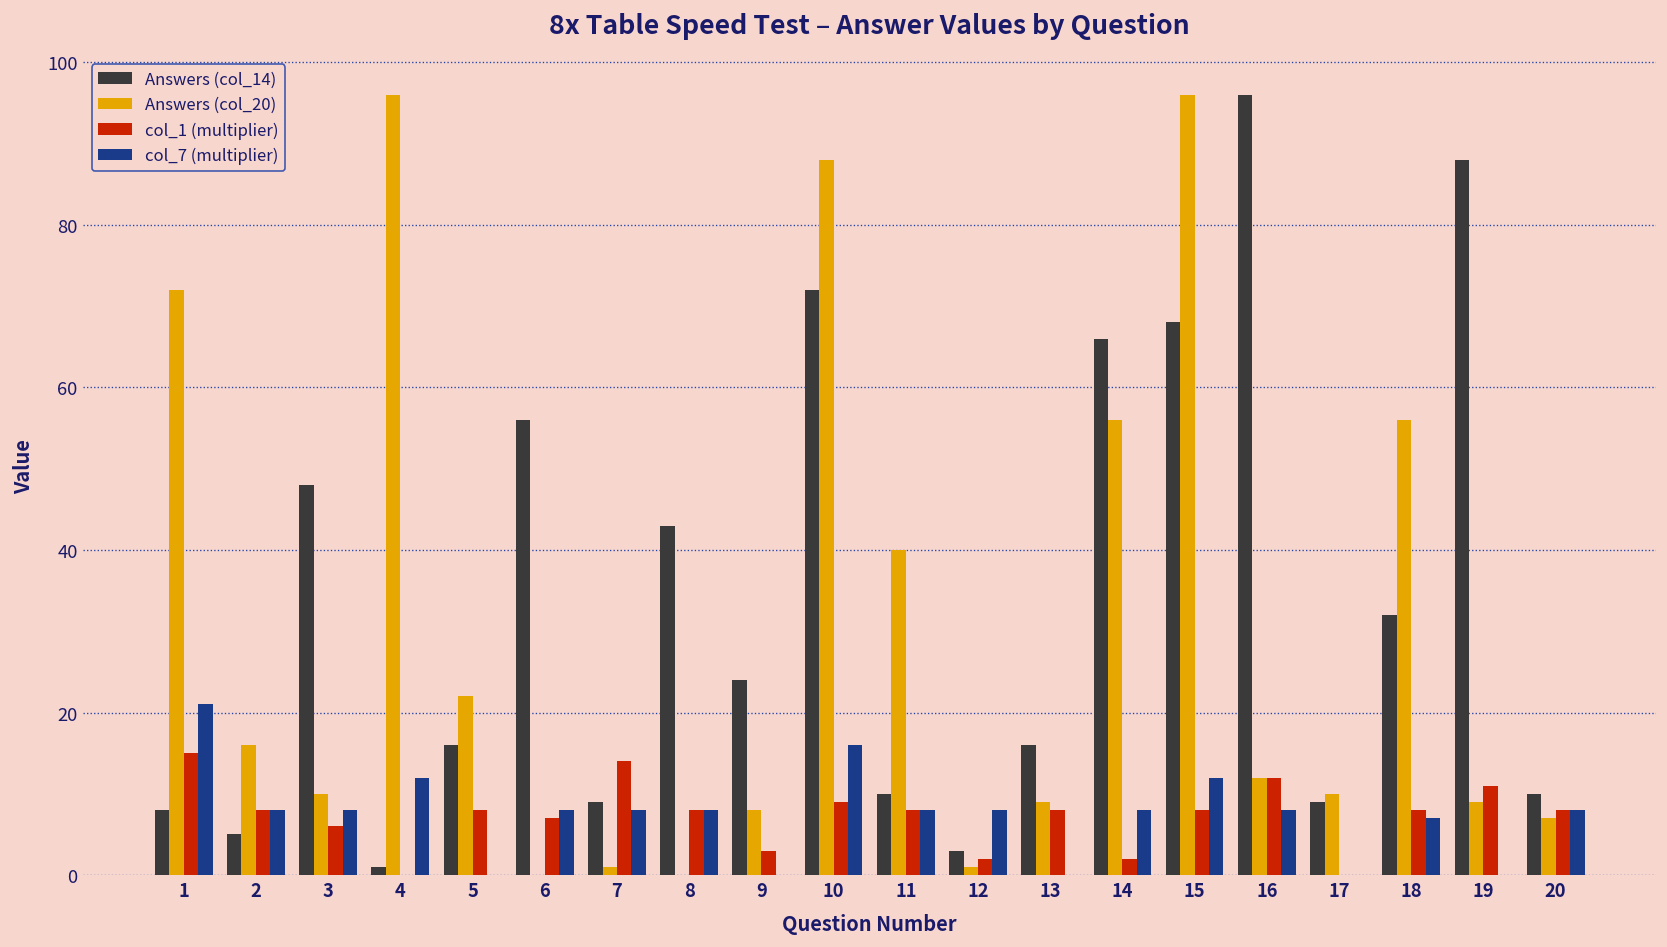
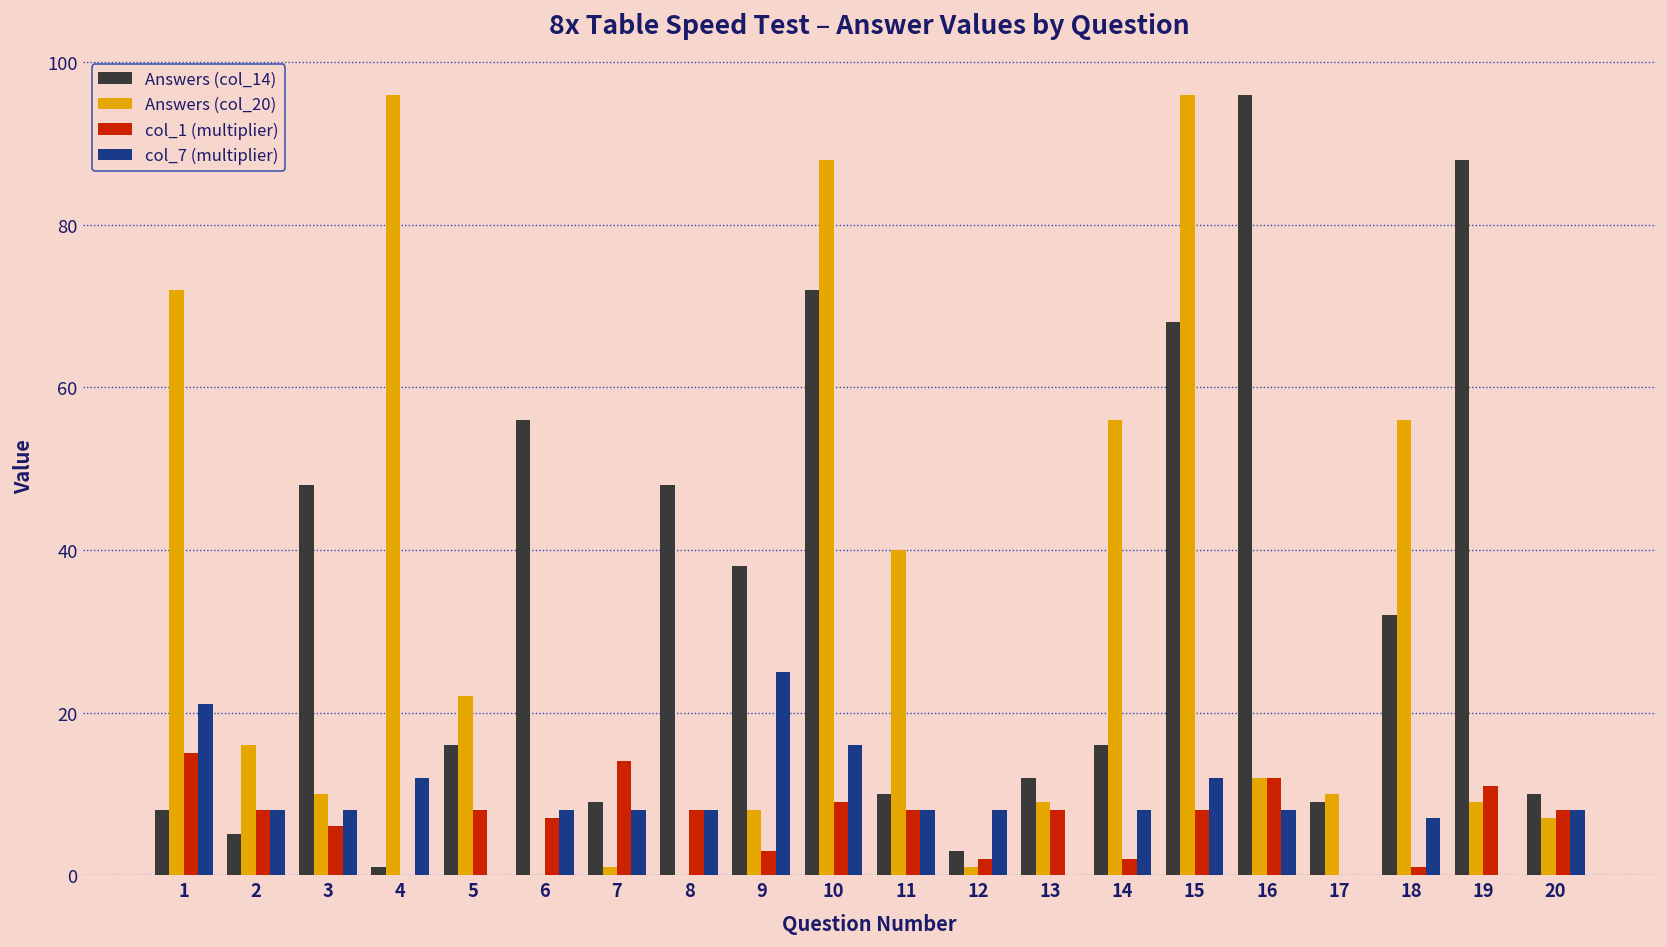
Answers (col_14), 8: 43 -> 48
Answers (col_14), 9: 24 -> 38
col_7 (multiplier), 9: 0 -> 25
Answers (col_14), 13: 16 -> 12
Answers (col_14), 14: 66 -> 16
col_1 (multiplier), 18: 8 -> 1
